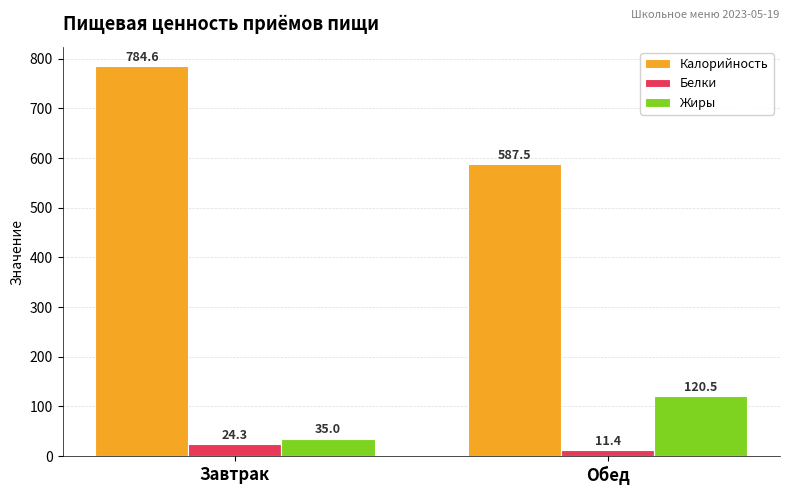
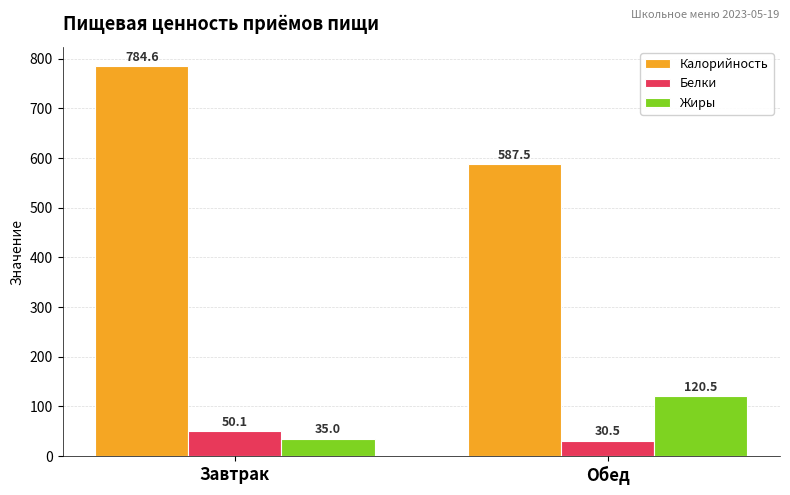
Белки, Завтрак: 24.3 -> 50.1
Белки, Обед: 11.4 -> 30.5
